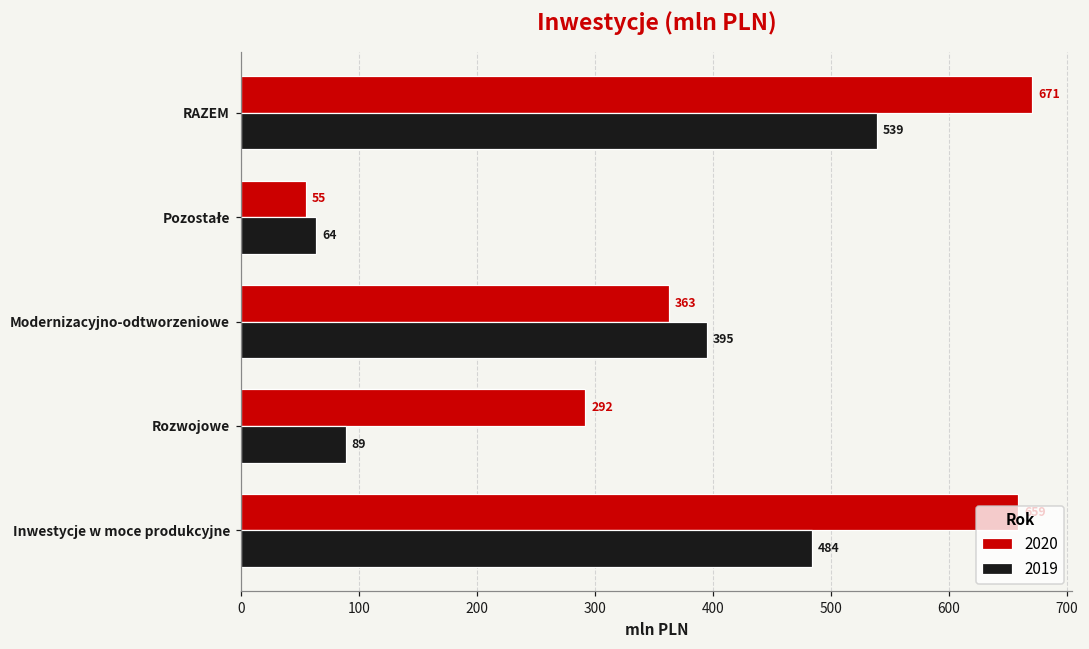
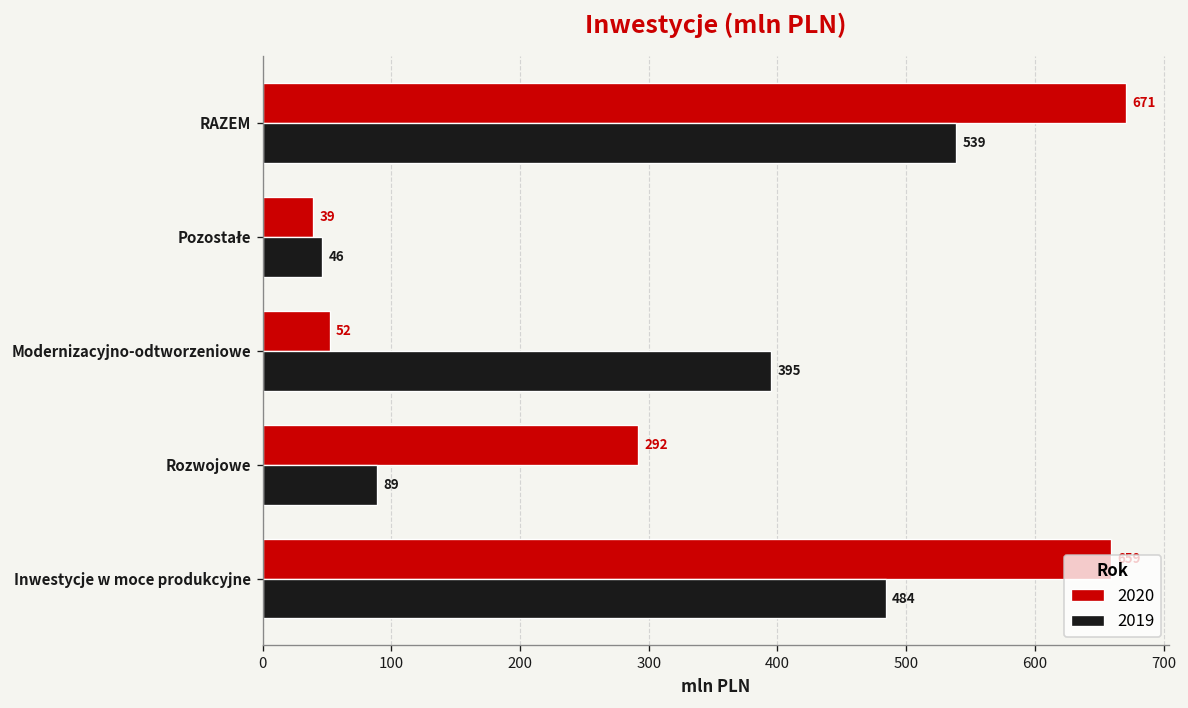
2020, Pozostałe: 55 -> 39
2019, Pozostałe: 64 -> 46
2020, Modernizacyjno-odtworzeniowe: 363 -> 52
